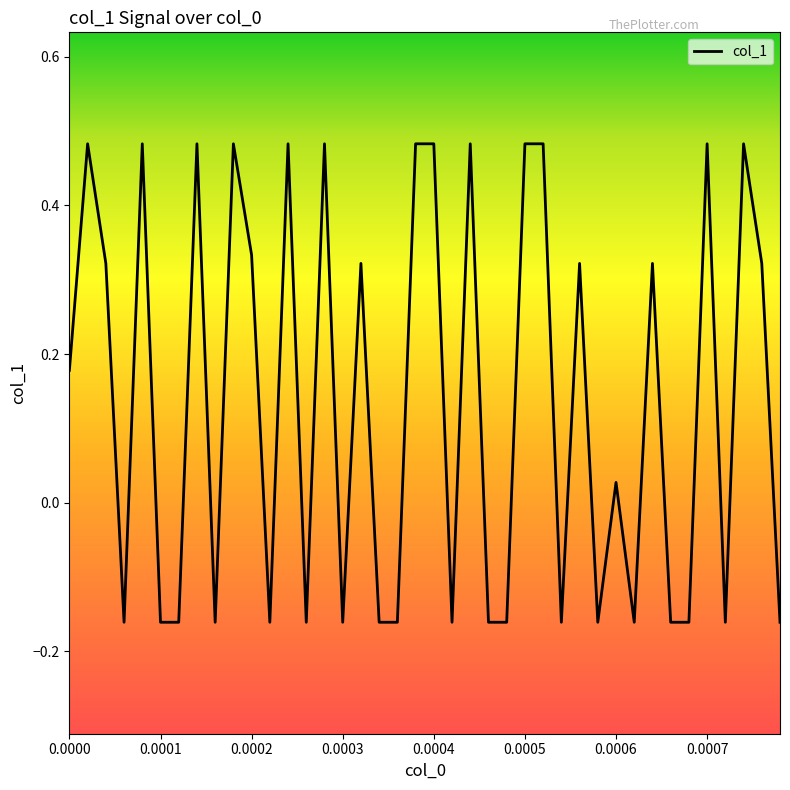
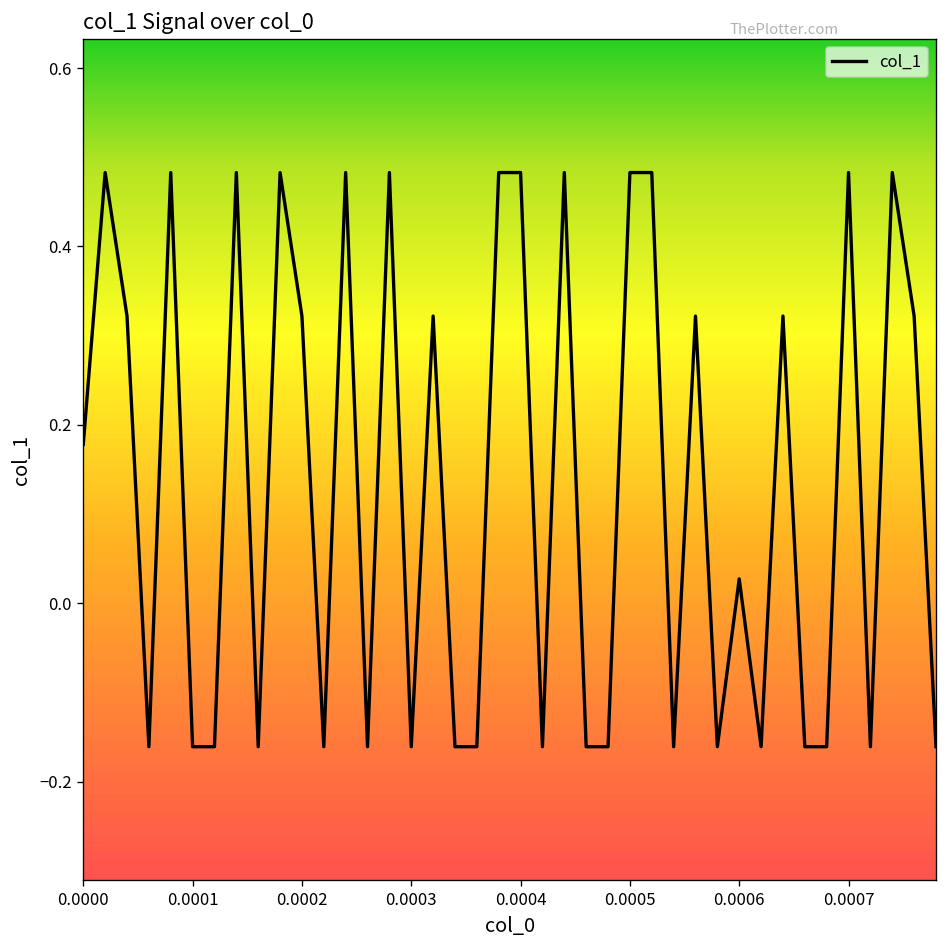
0.0002: 0.33 -> 0.32
